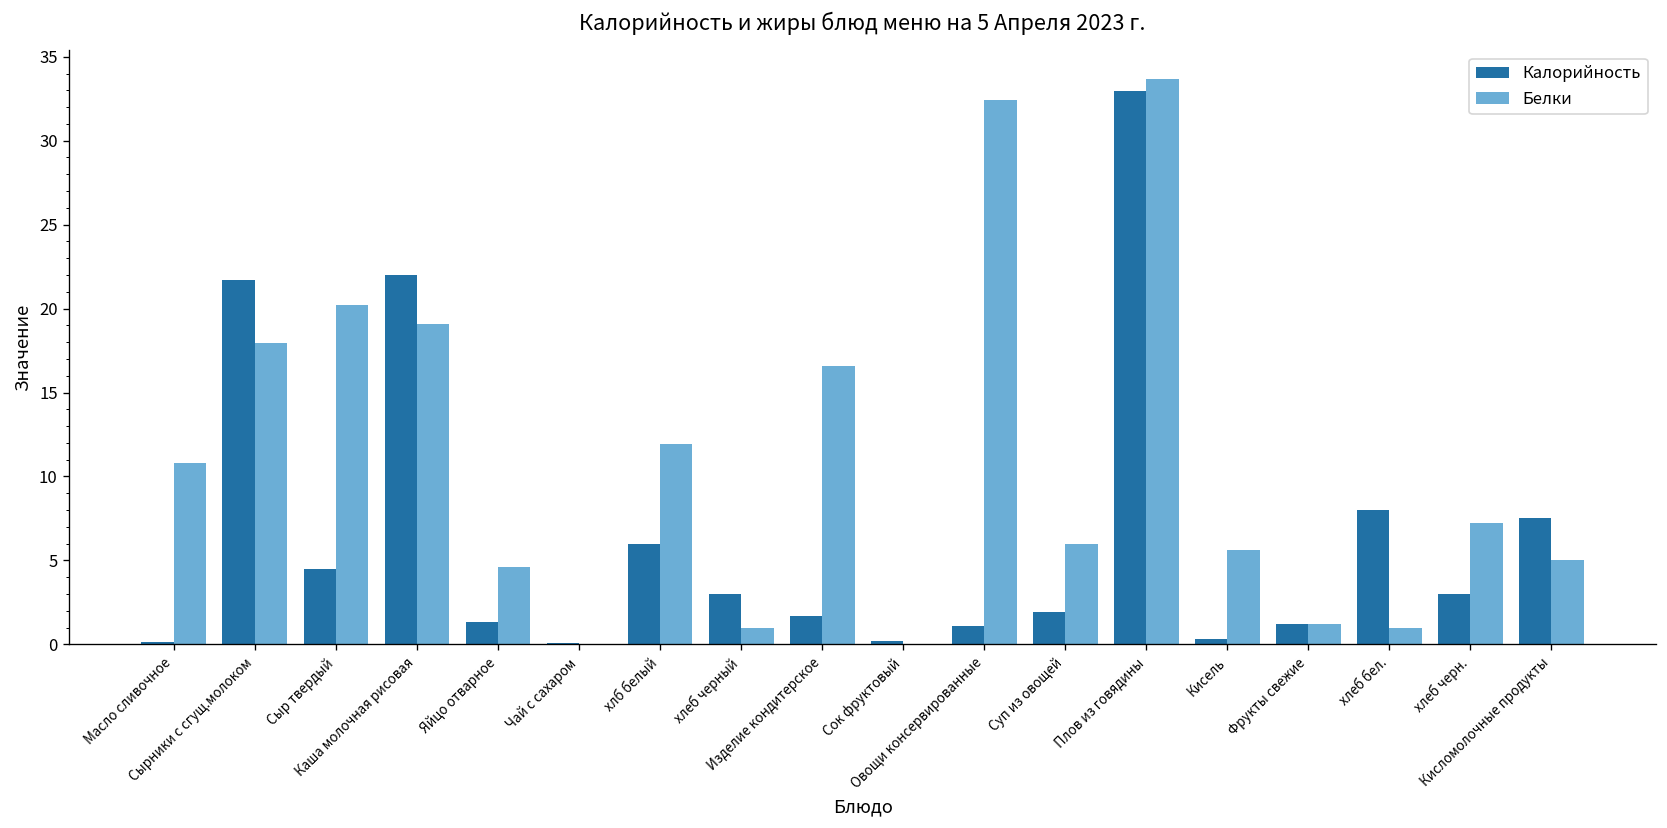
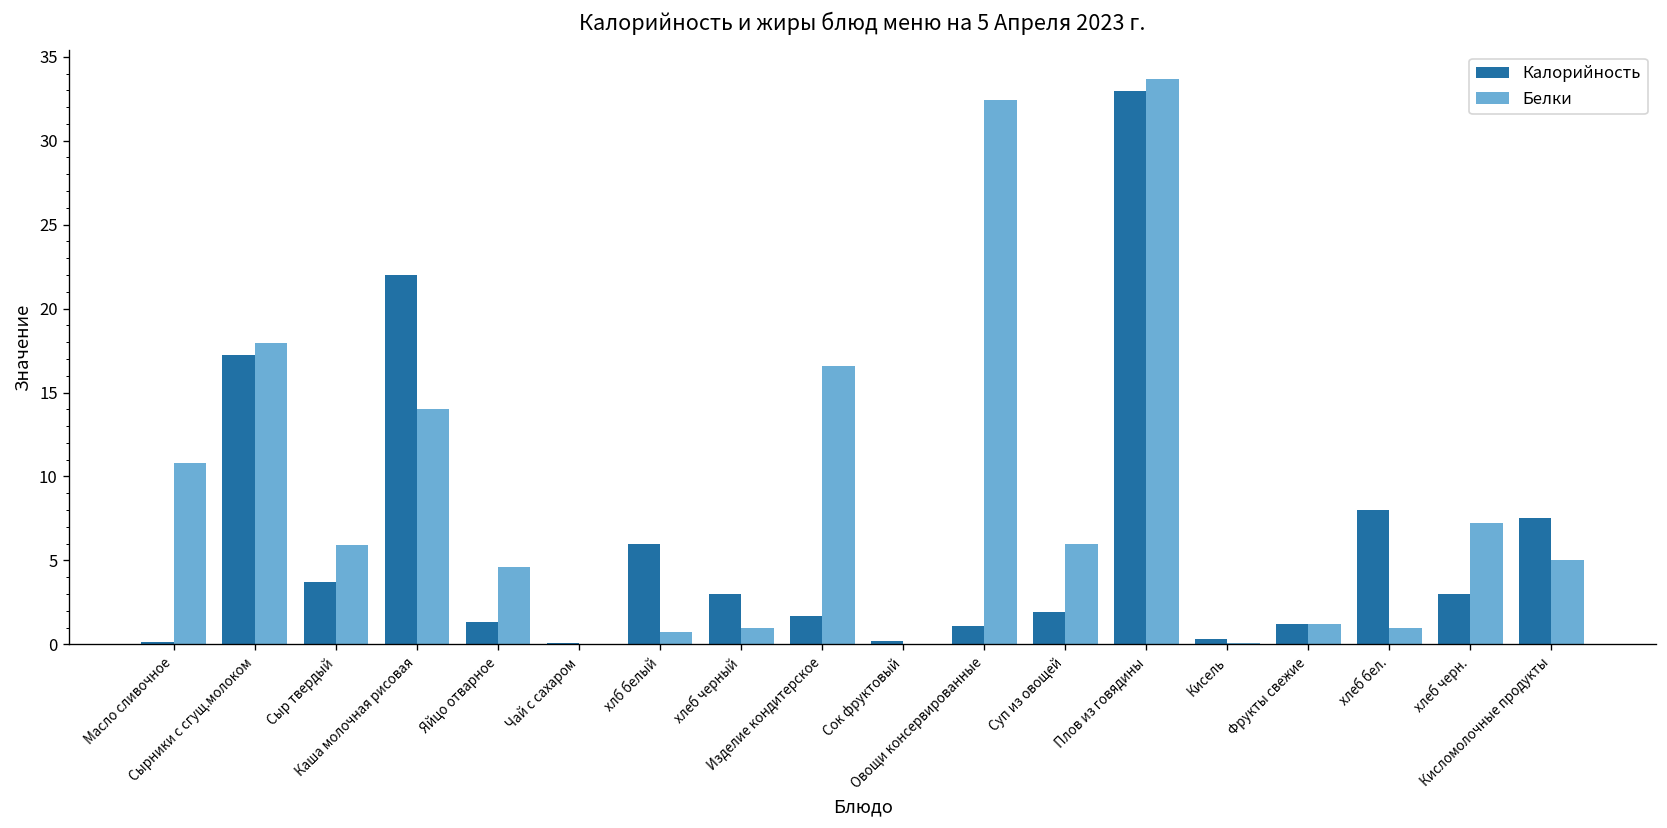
Калорийность, Сырники с сгущ.молоком: 21.7 -> 17.2
Калорийность, Сыр твердый: 4.5 -> 3.7
Белки, Сыр твердый: 20.2 -> 5.9
Белки, Каша молочная рисовая: 19.1 -> 14.0
Белки, хлб белый: 11.9 -> 0.8
Белки, Кисель: 5.6 -> 0.1
